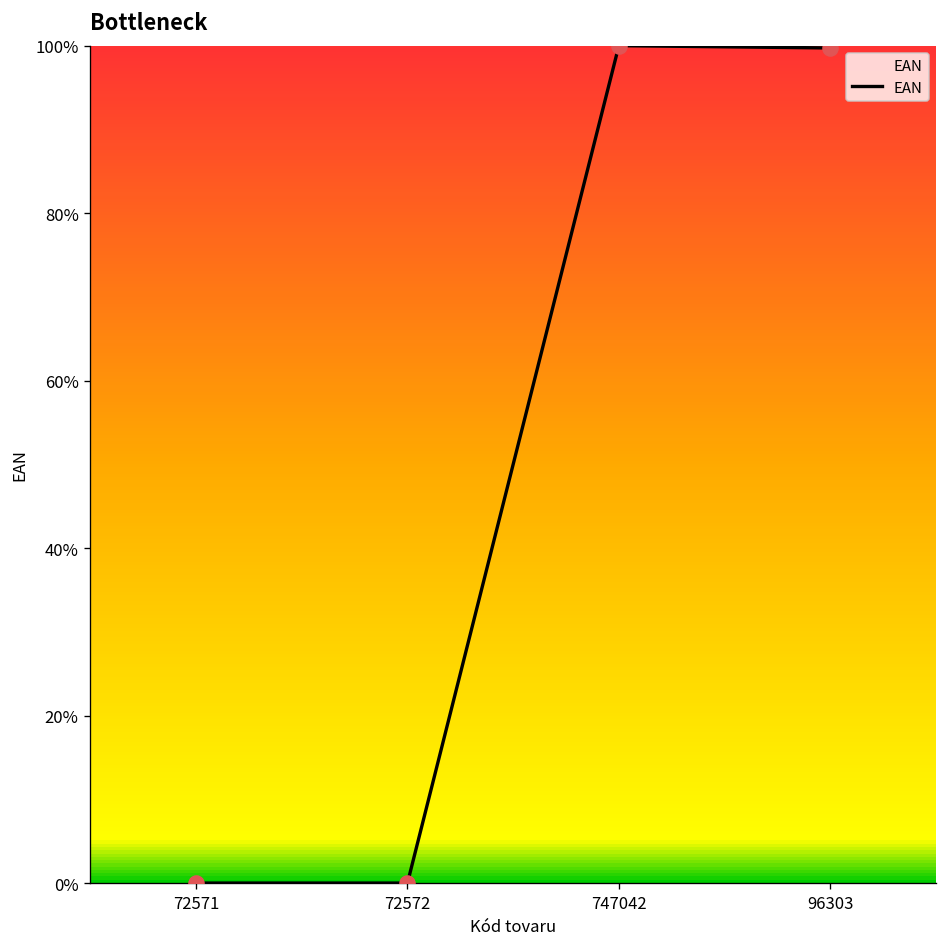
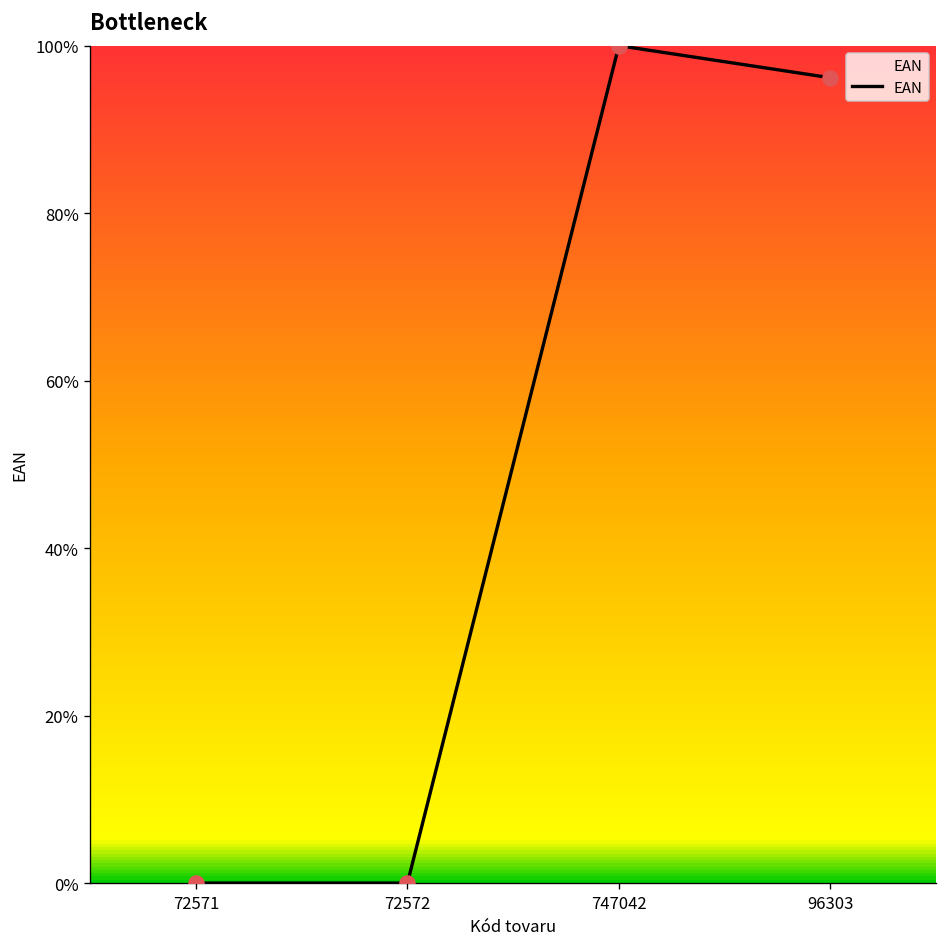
96303: 100% -> 96%
